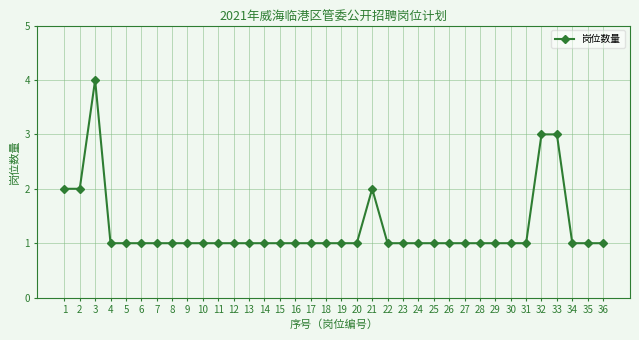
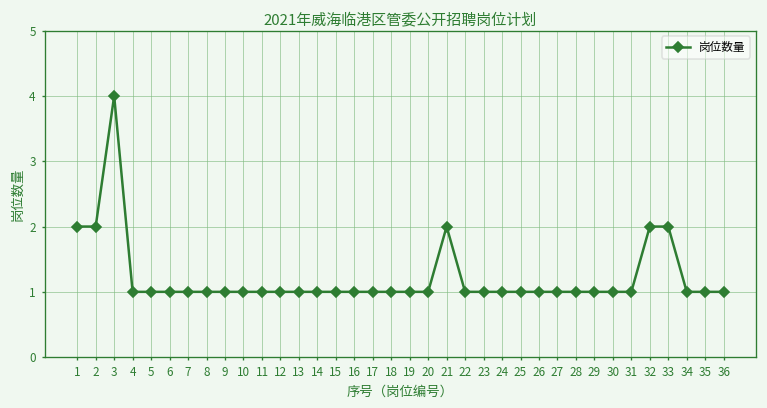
32: 3 -> 2
33: 3 -> 2
